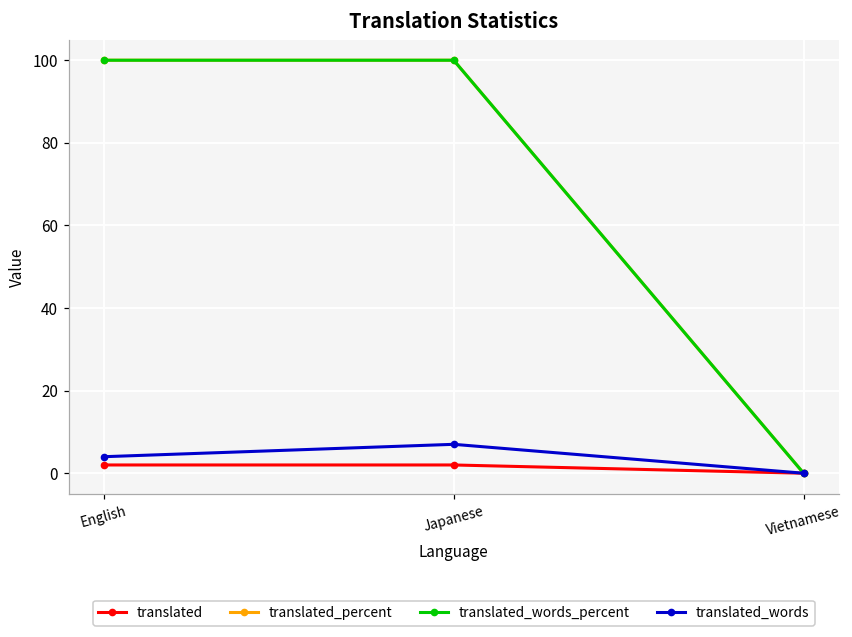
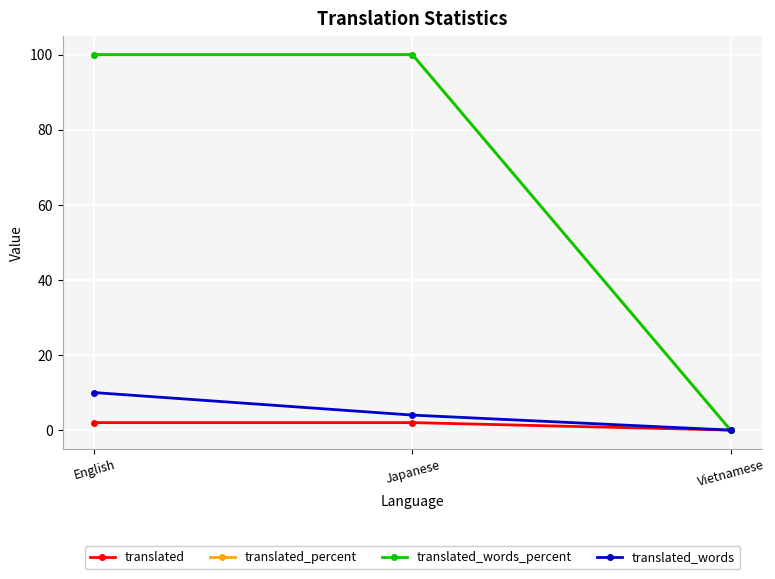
translated_words, English: 4 -> 10
translated_words, Japanese: 7 -> 4
